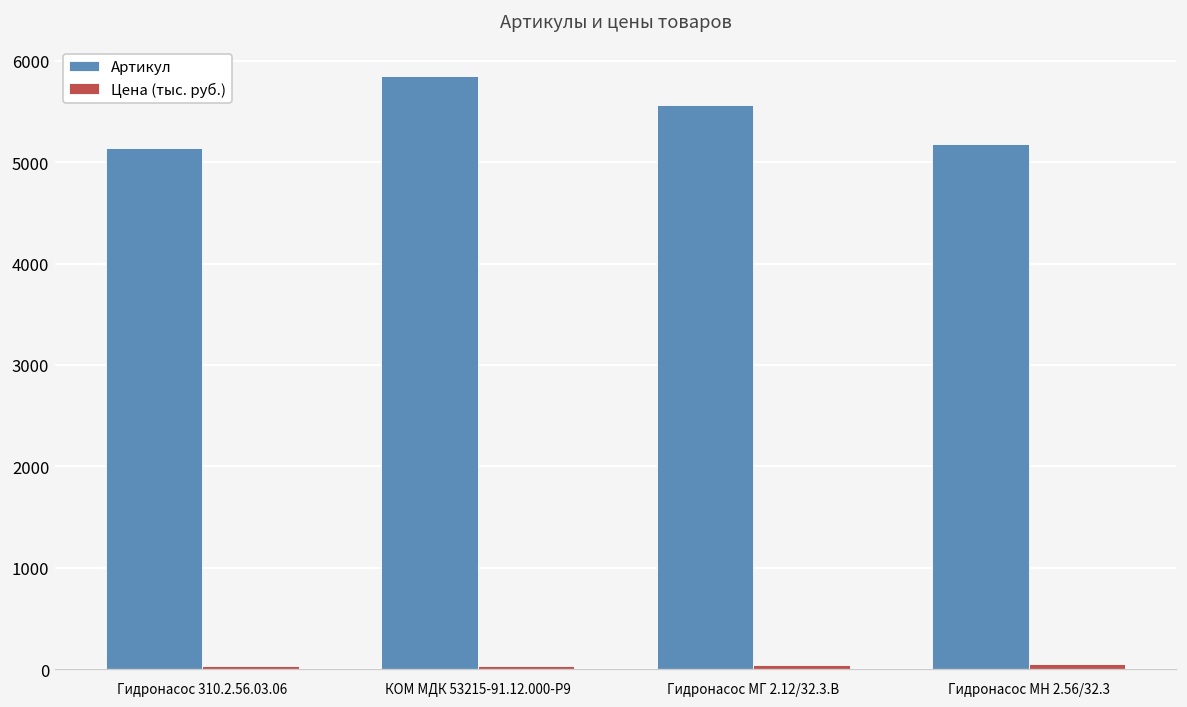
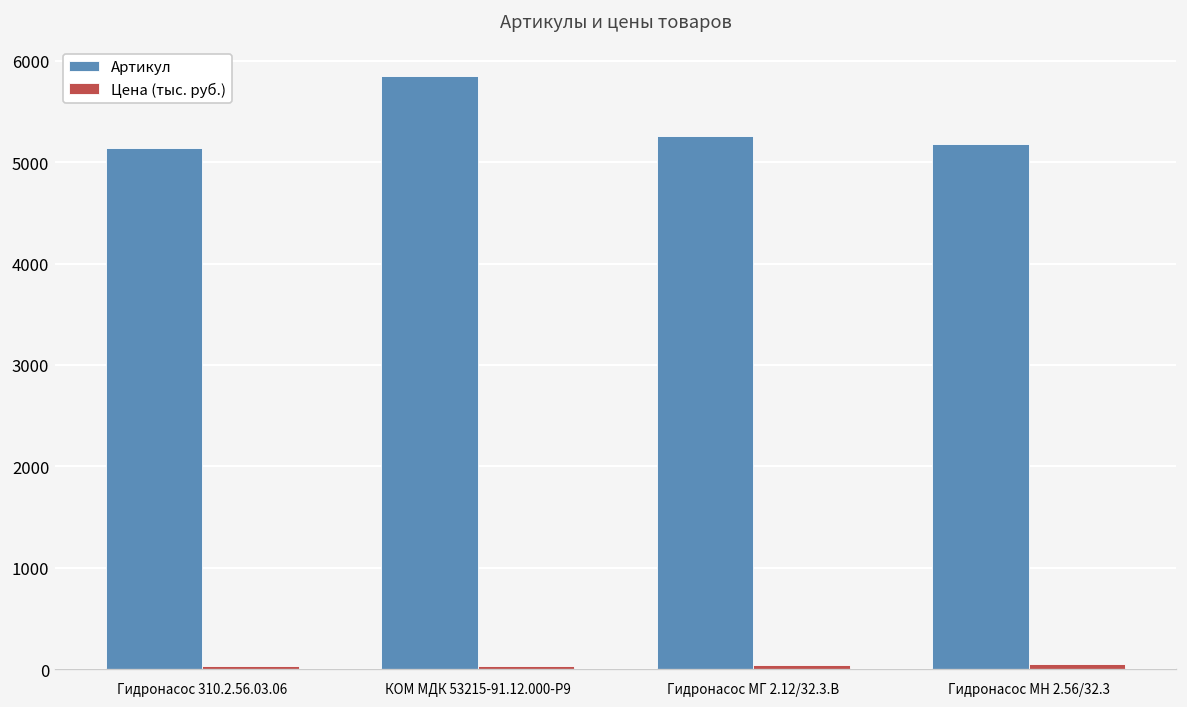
Артикул, Гидронасос МГ 2.12/32.3.В: 5600 -> 5300
